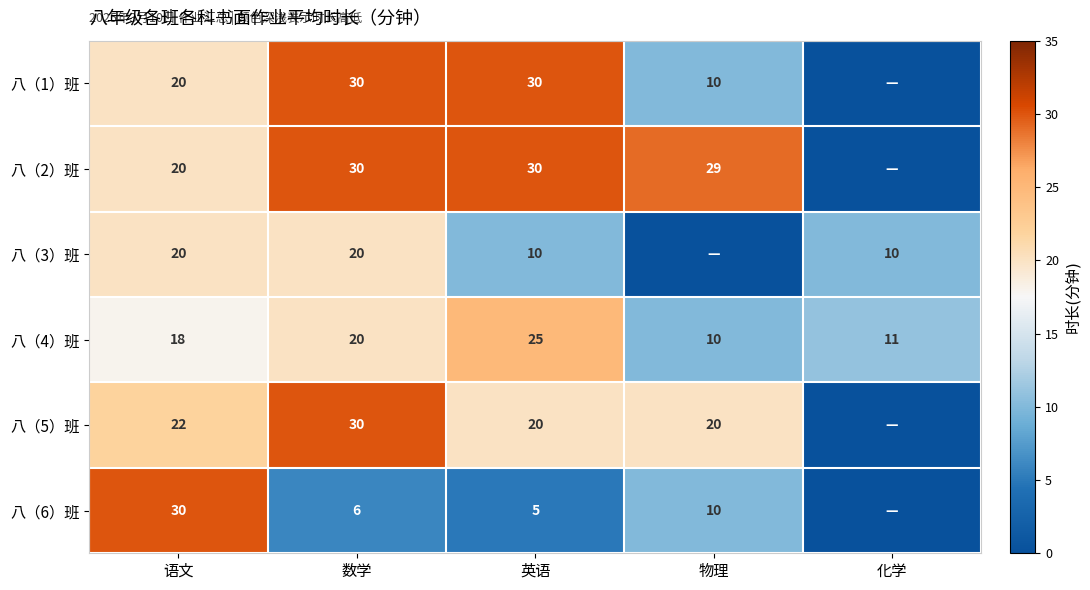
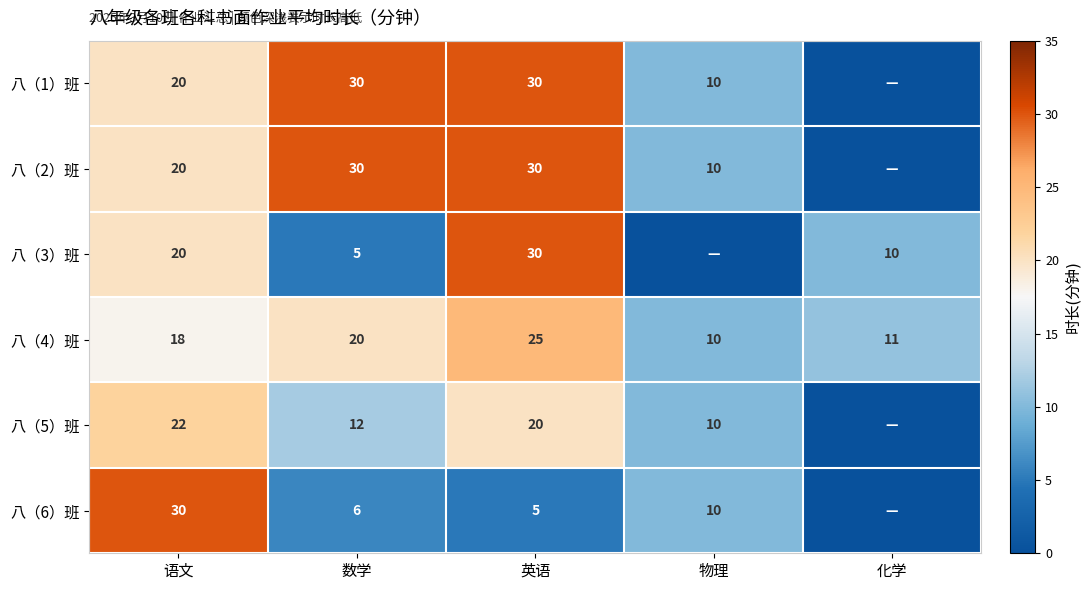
八（2）班, 物理: 29 -> 10
八（3）班, 数学: 20 -> 5
八（3）班, 英语: 10 -> 30
八（5）班, 数学: 30 -> 12
八（5）班, 物理: 20 -> 10
